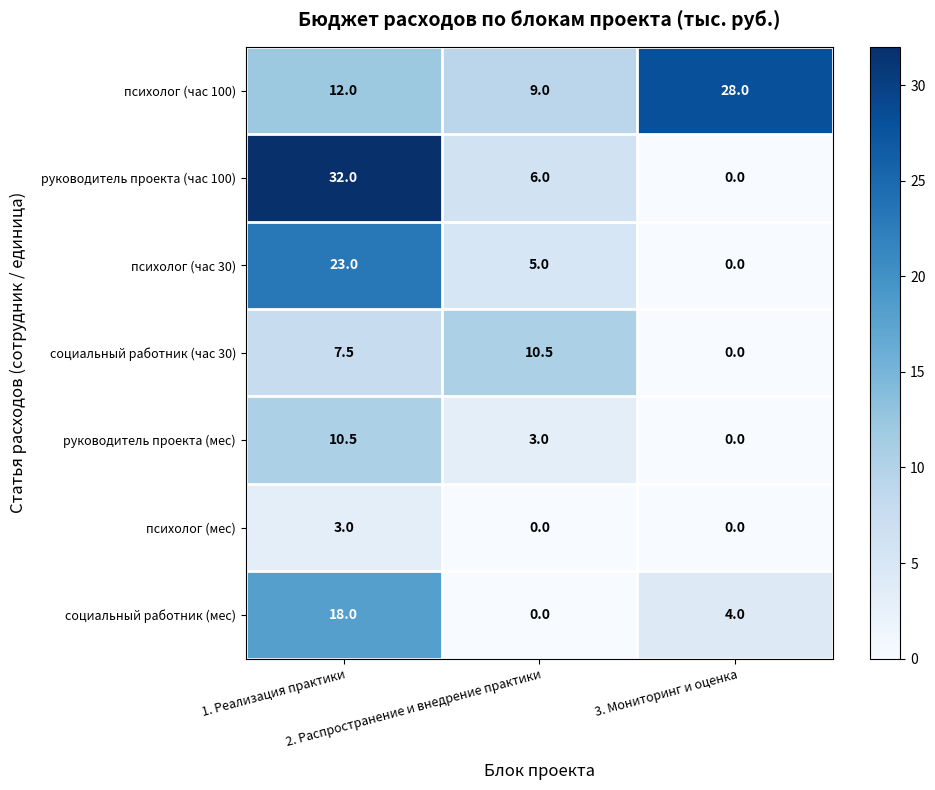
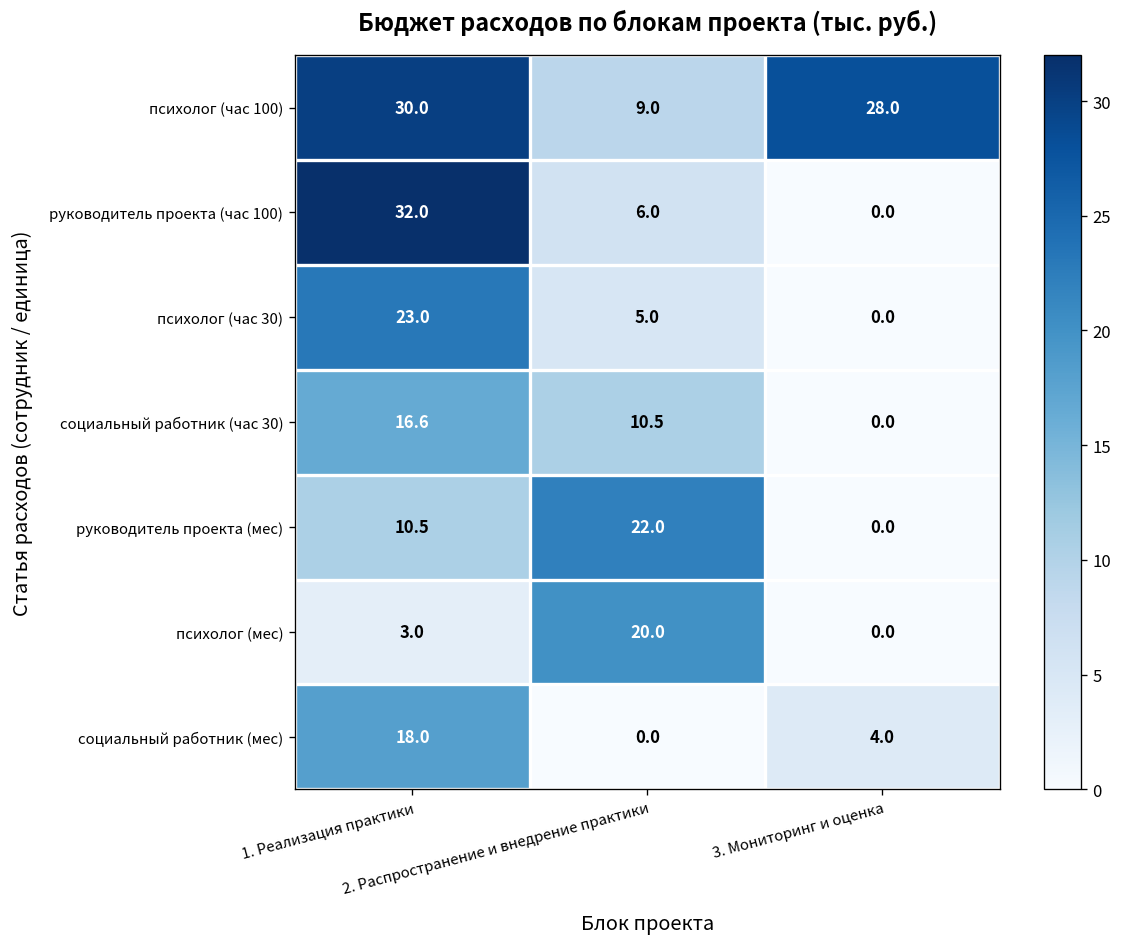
психолог (час 100), 1. Реализация практики: 12.0 -> 30.0
социальный работник (час 30), 1. Реализация практики: 7.5 -> 16.6
руководитель проекта (мес), 2. Распространение и внедрение практики: 3.0 -> 22.0
психолог (мес), 2. Распространение и внедрение практики: 0.0 -> 20.0
